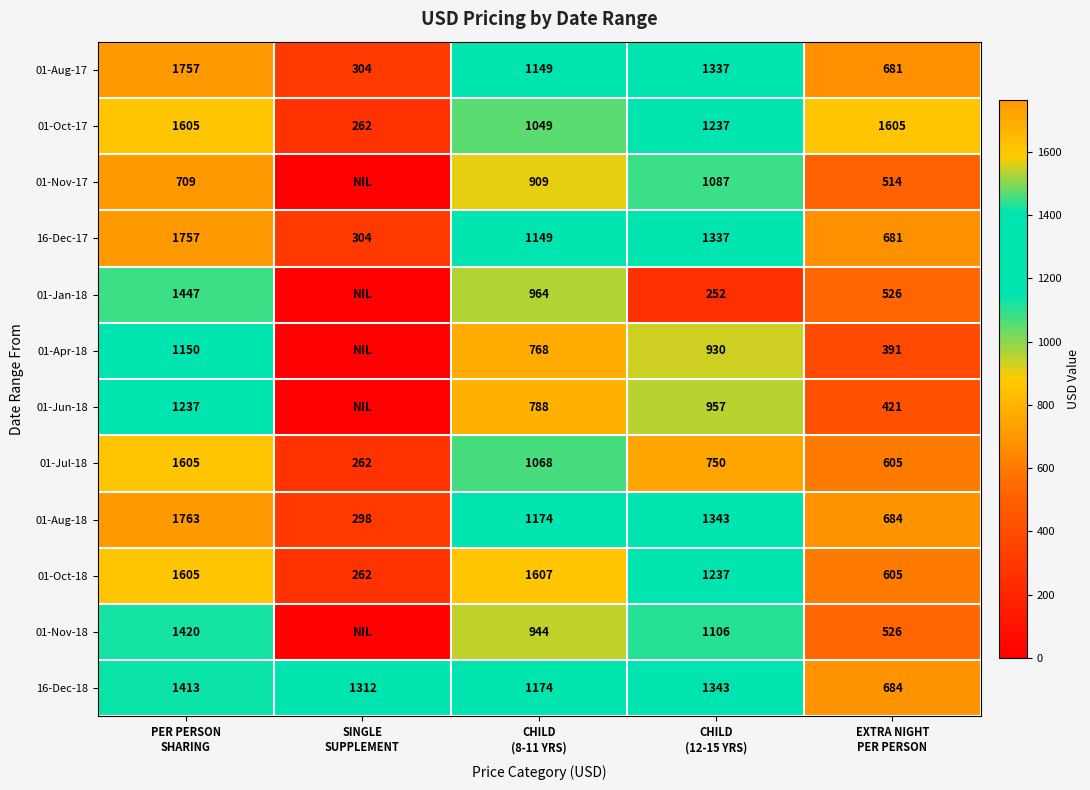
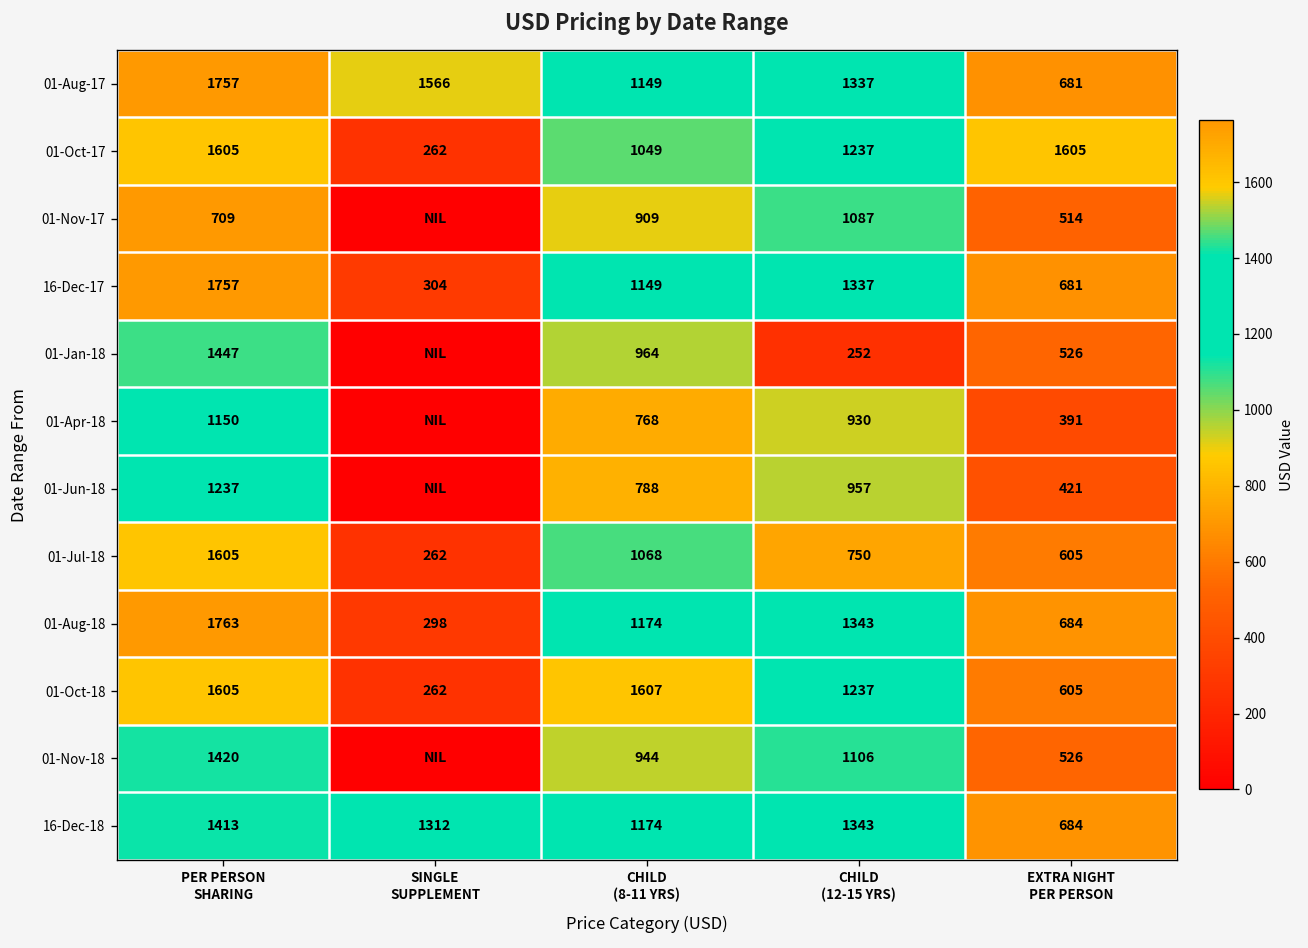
01-Aug-17, SINGLE SUPPLEMENT: 304 -> 1566
